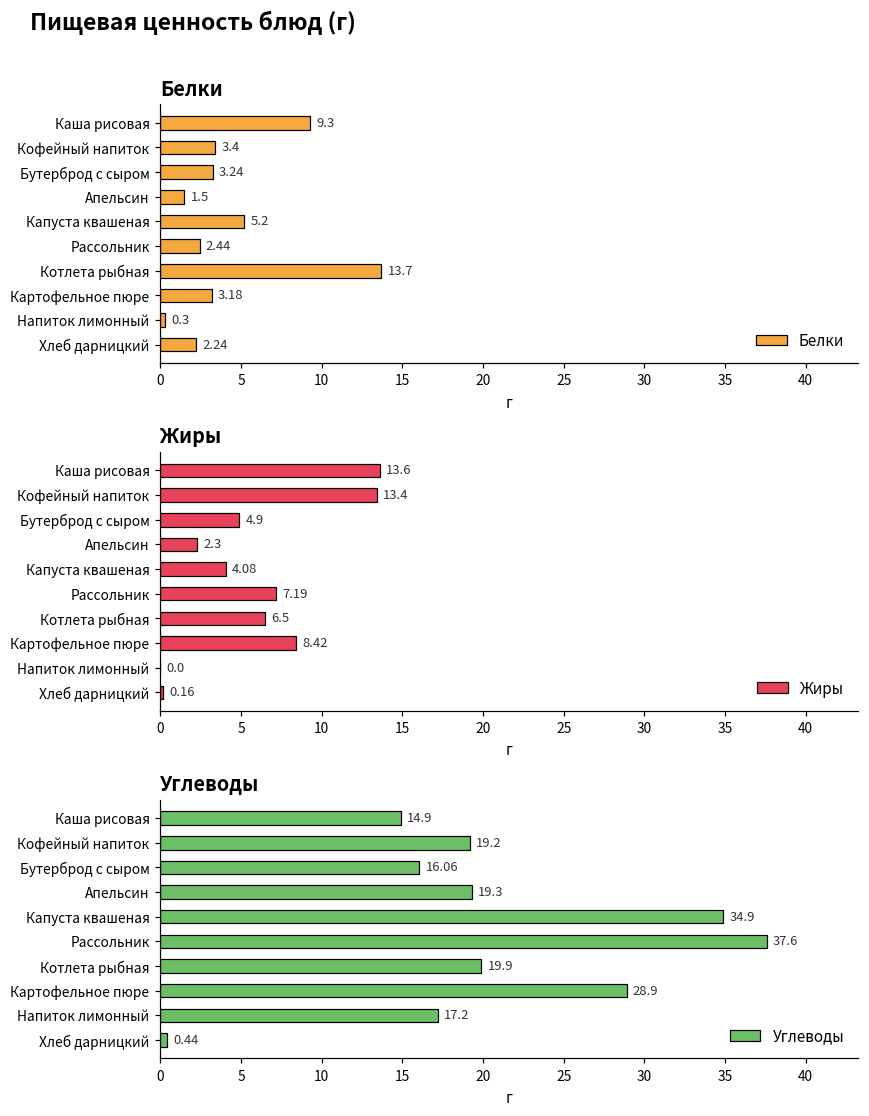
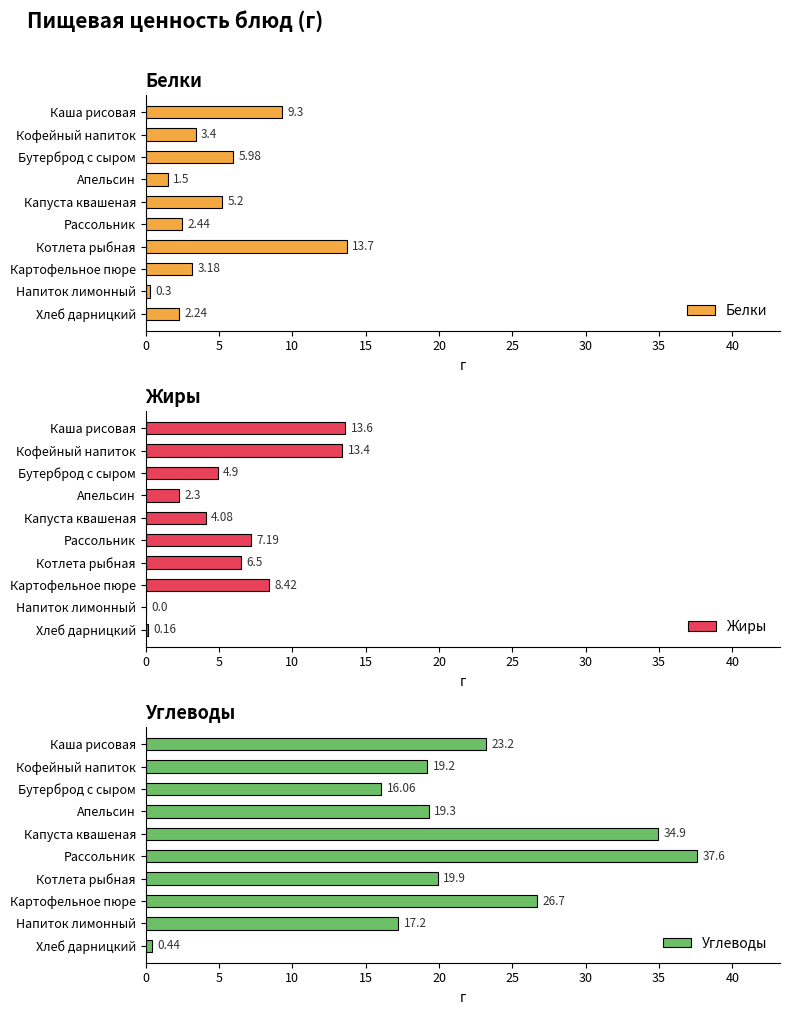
Белки, Бутерброд с сыром: 3.24 -> 5.98
Углеводы, Каша рисовая: 14.9 -> 23.2
Углеводы, Картофельное пюре: 28.9 -> 26.7
